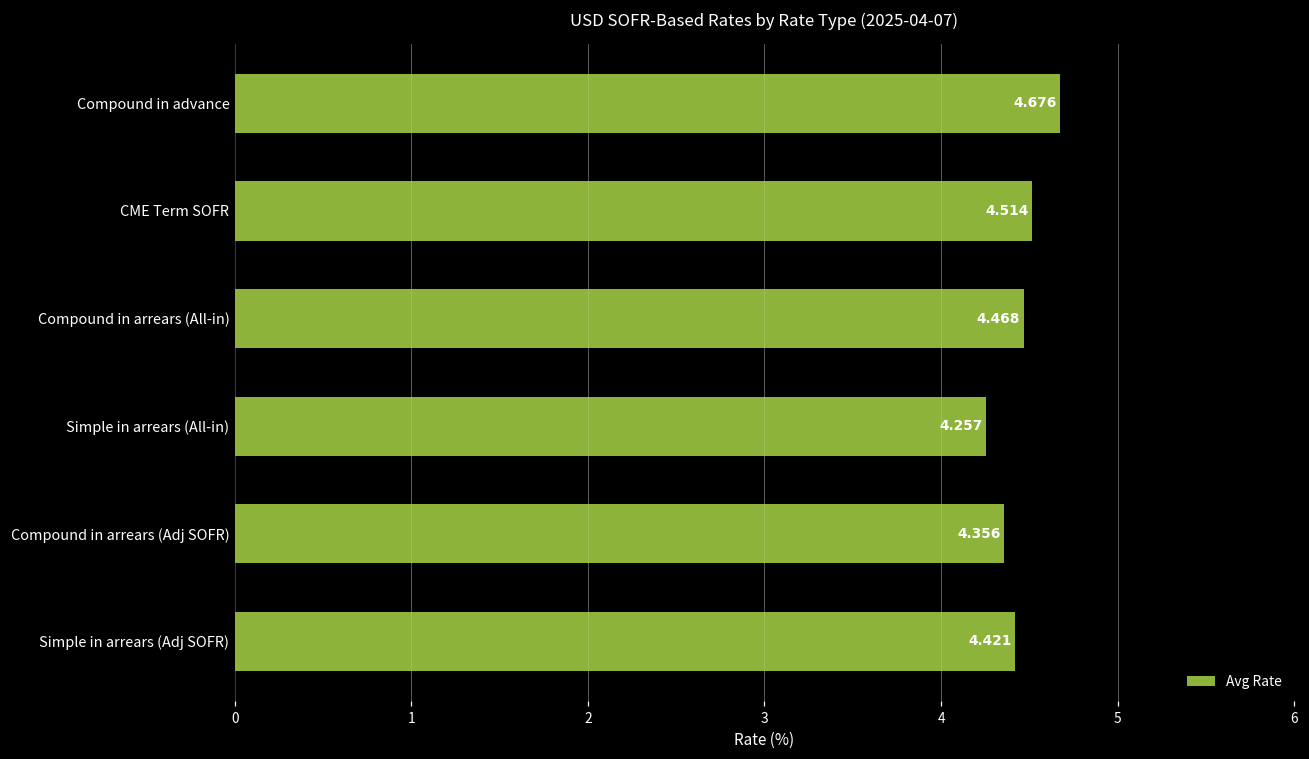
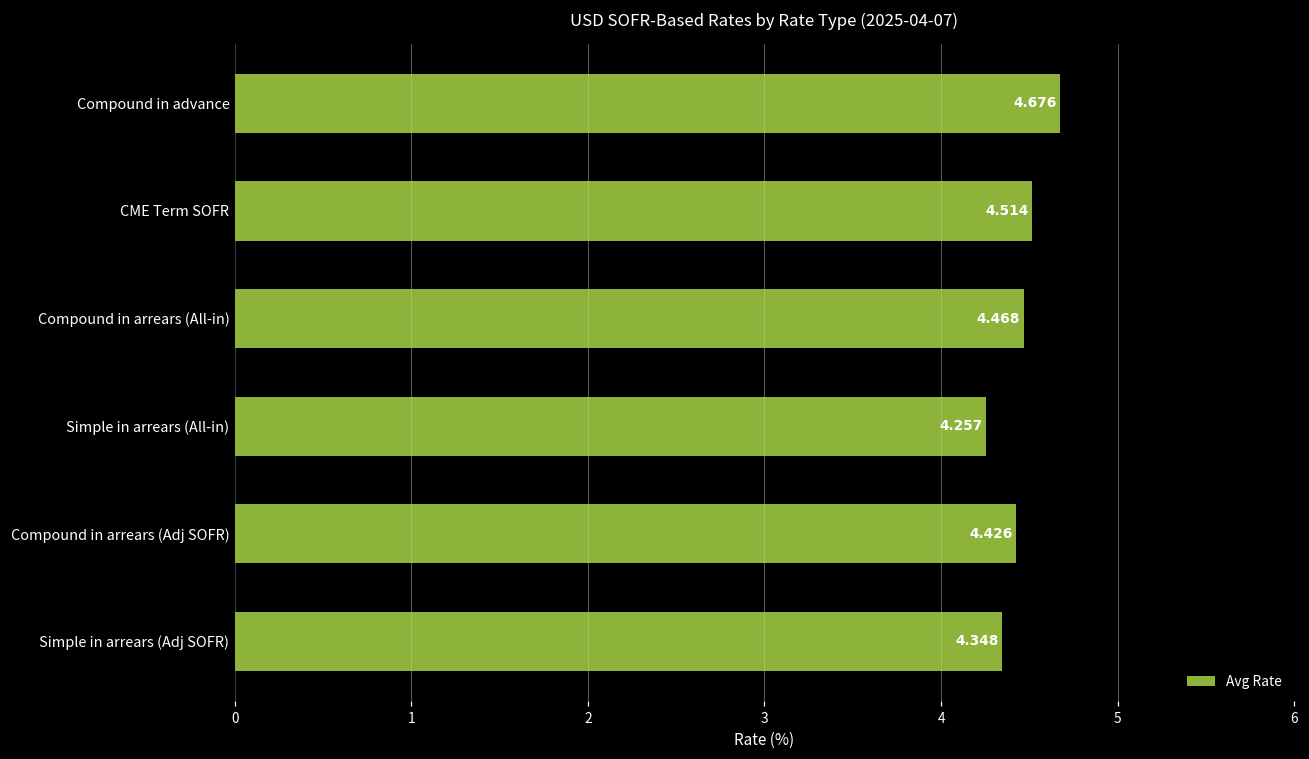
Compound in arrears (Adj SOFR): 4.356 -> 4.426
Simple in arrears (Adj SOFR): 4.421 -> 4.348
